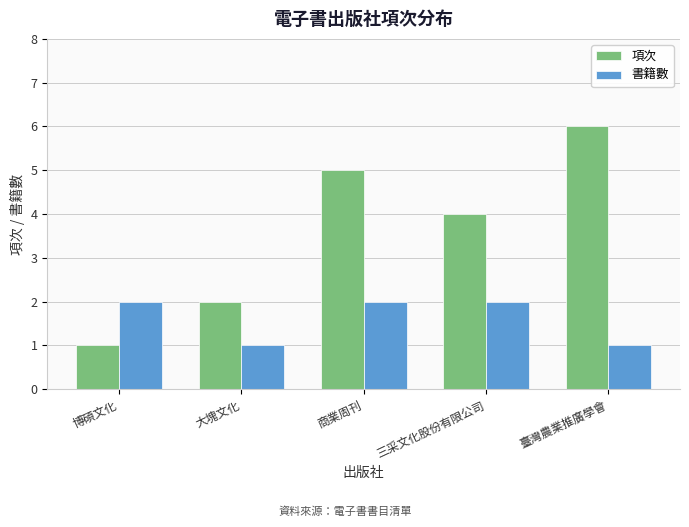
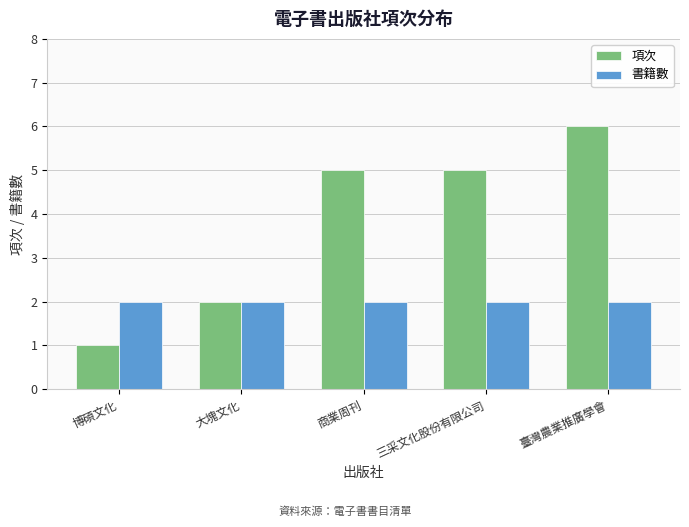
書籍數, 大塊文化: 1 -> 2
項次, 三采文化股份有限公司: 4 -> 5
書籍數, 臺灣農業推廣學會: 1 -> 2
